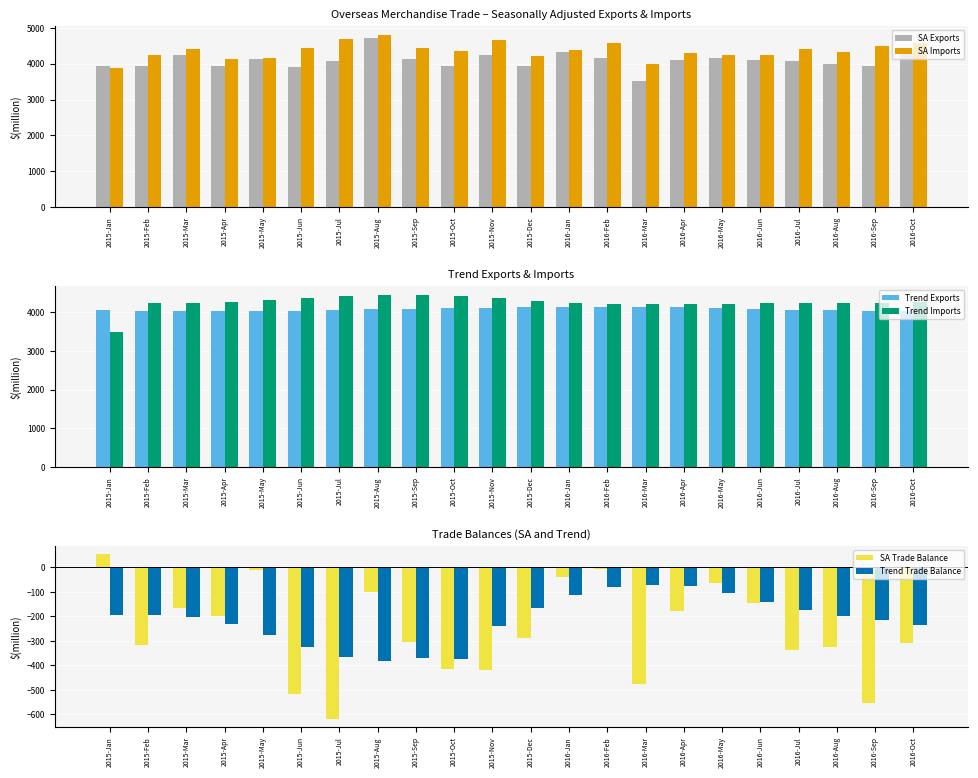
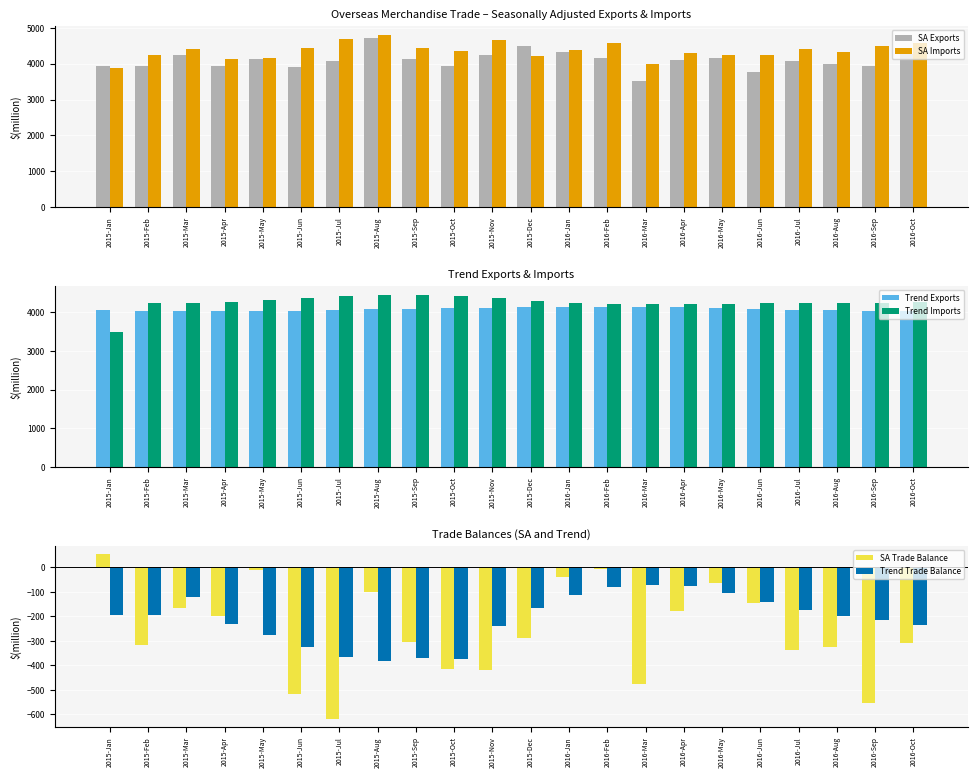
Overseas Merchandise Trade – Seasonally Adjusted Exports & Imports, SA Exports, 2015-Dec: 3900 -> 4500
Overseas Merchandise Trade – Seasonally Adjusted Exports & Imports, SA Exports, 2016-Jun: 4100 -> 3800
Trade Balances (SA and Trend), Trend Trade Balance, 2015-Mar: -200 -> -120
